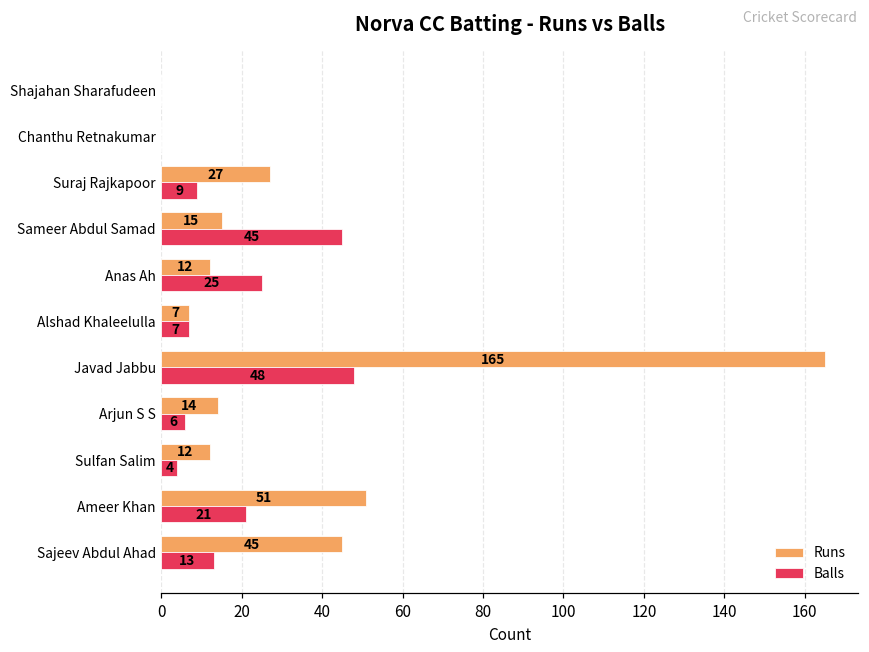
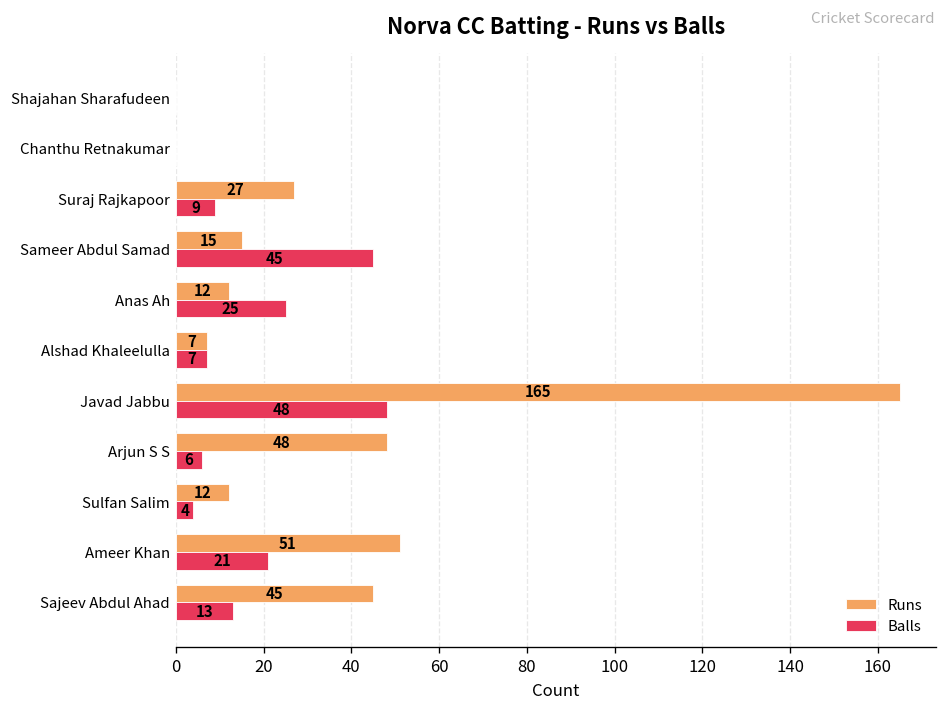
Runs, Arjun S S: 14 -> 48
